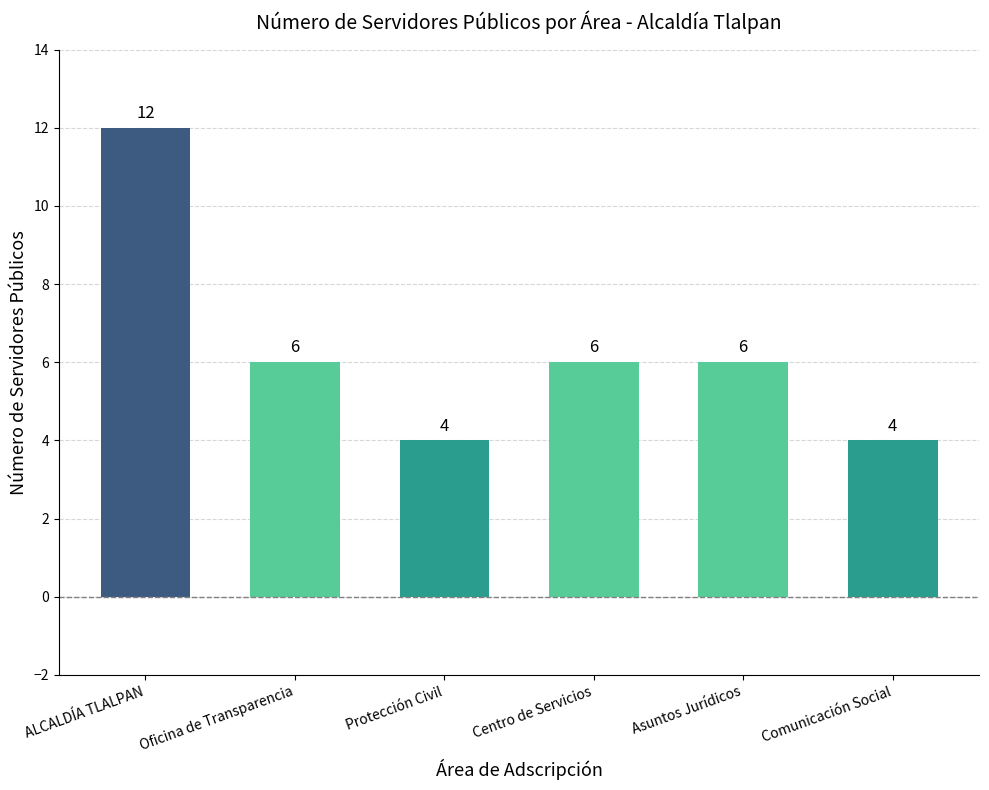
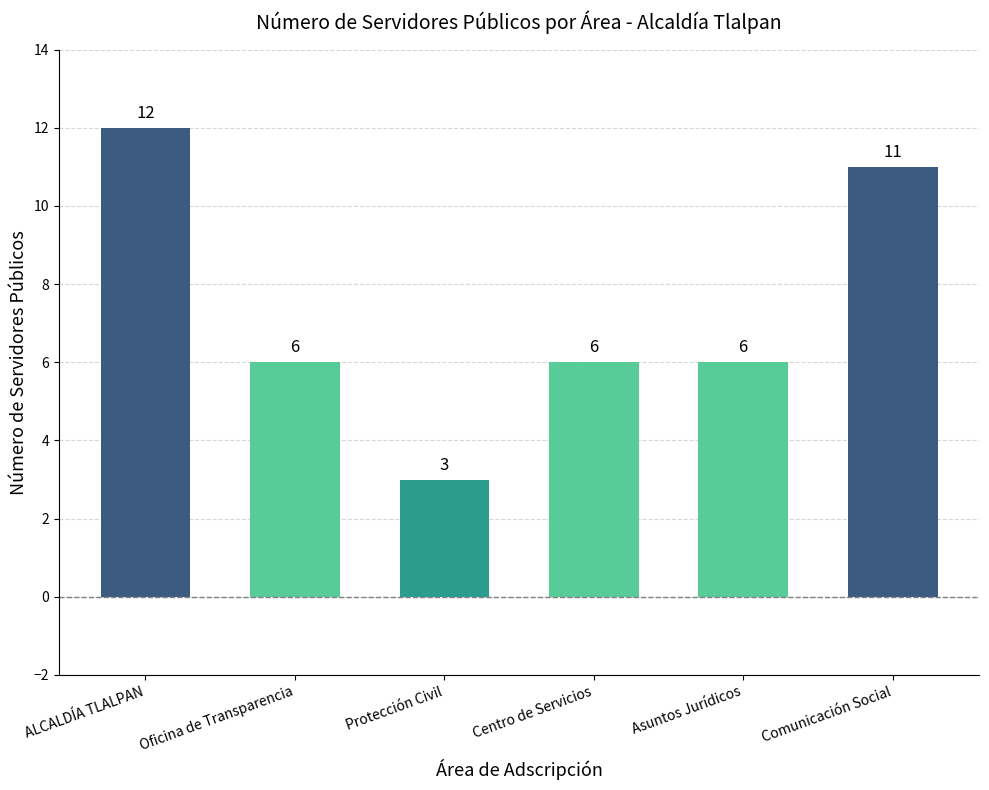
Protección Civil: 4 -> 3
Comunicación Social: 4 -> 11
